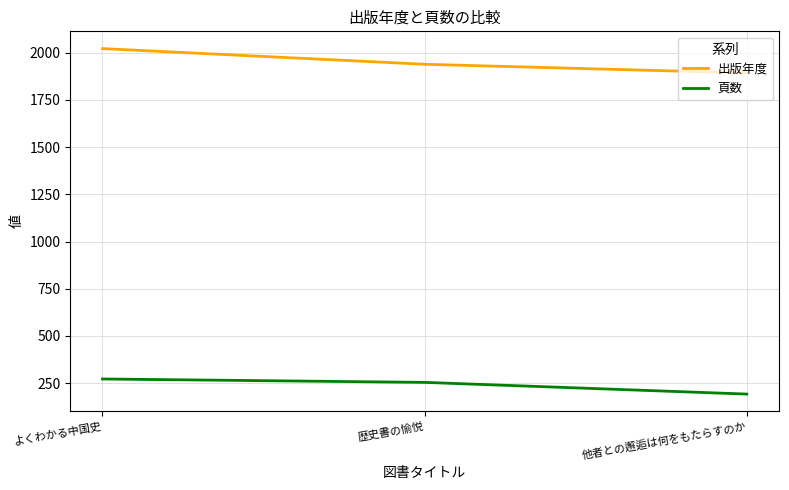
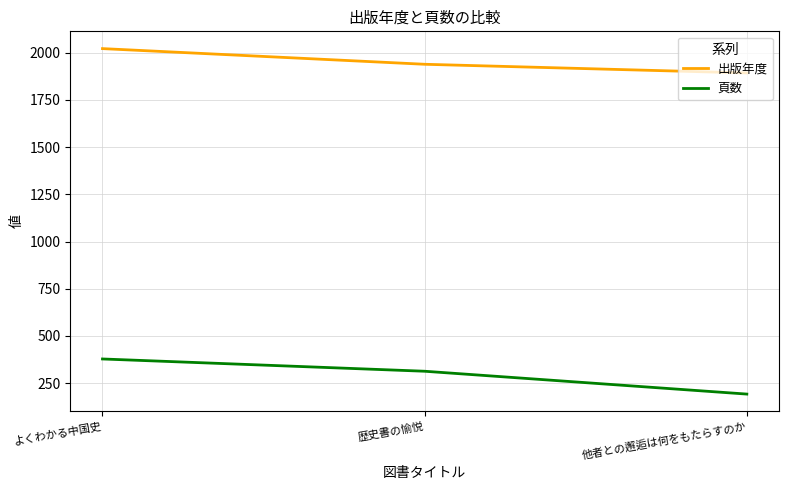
頁数, よくわかる中国史: 270 -> 380
頁数, 歴史書の愉悦: 250 -> 310
